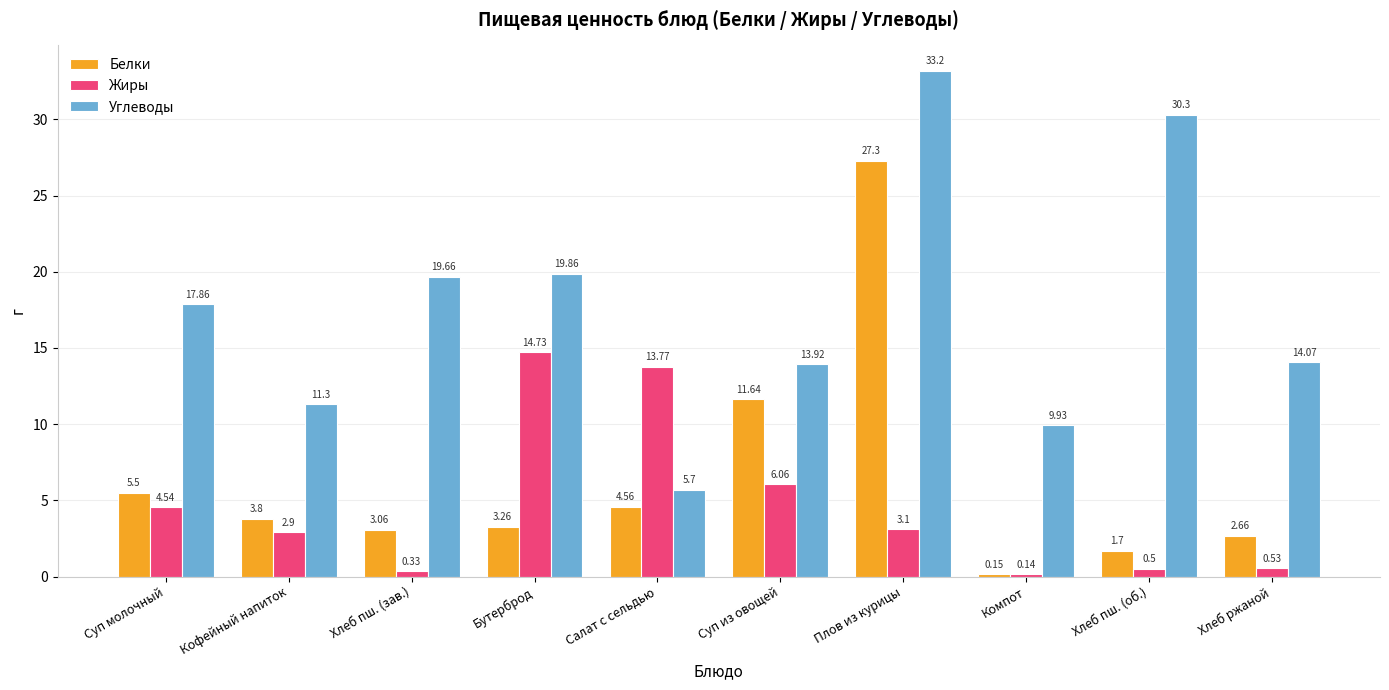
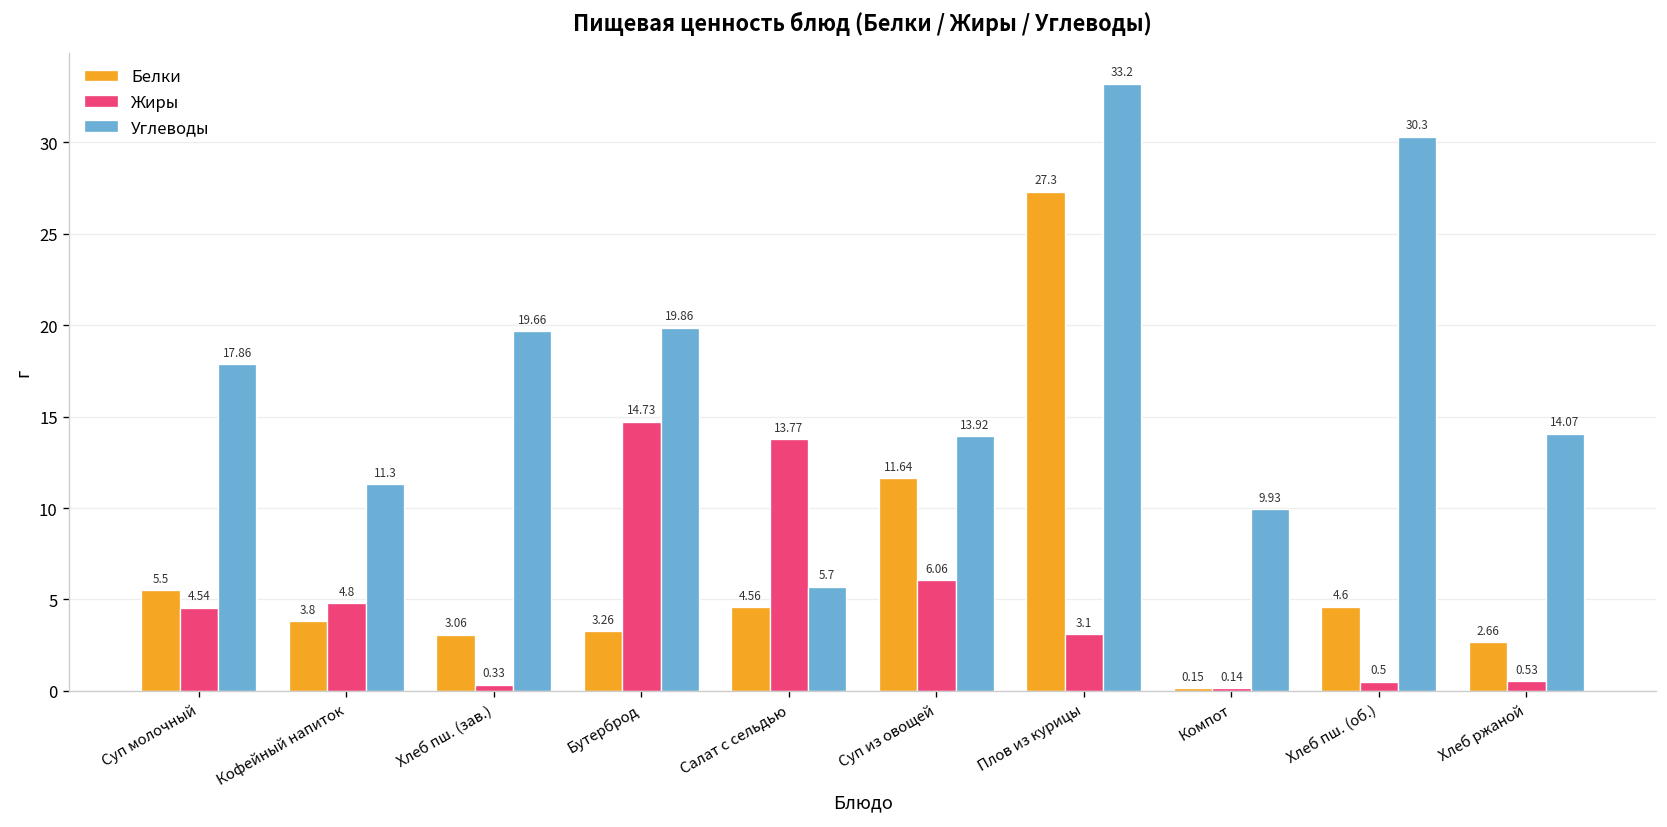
Жиры, Кофейный напиток: 2.9 -> 4.8
Белки, Хлеб пш. (об.): 1.7 -> 4.6
